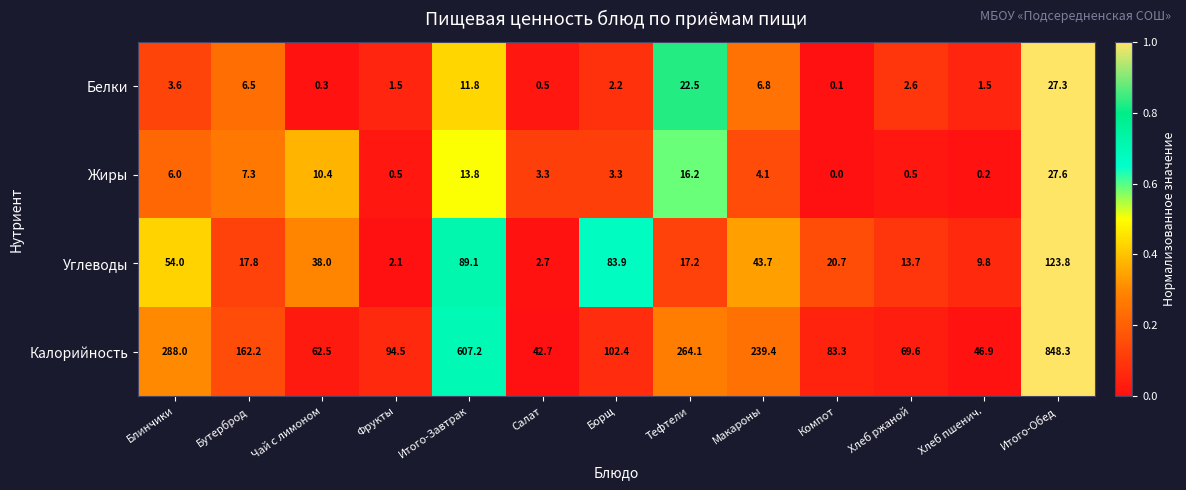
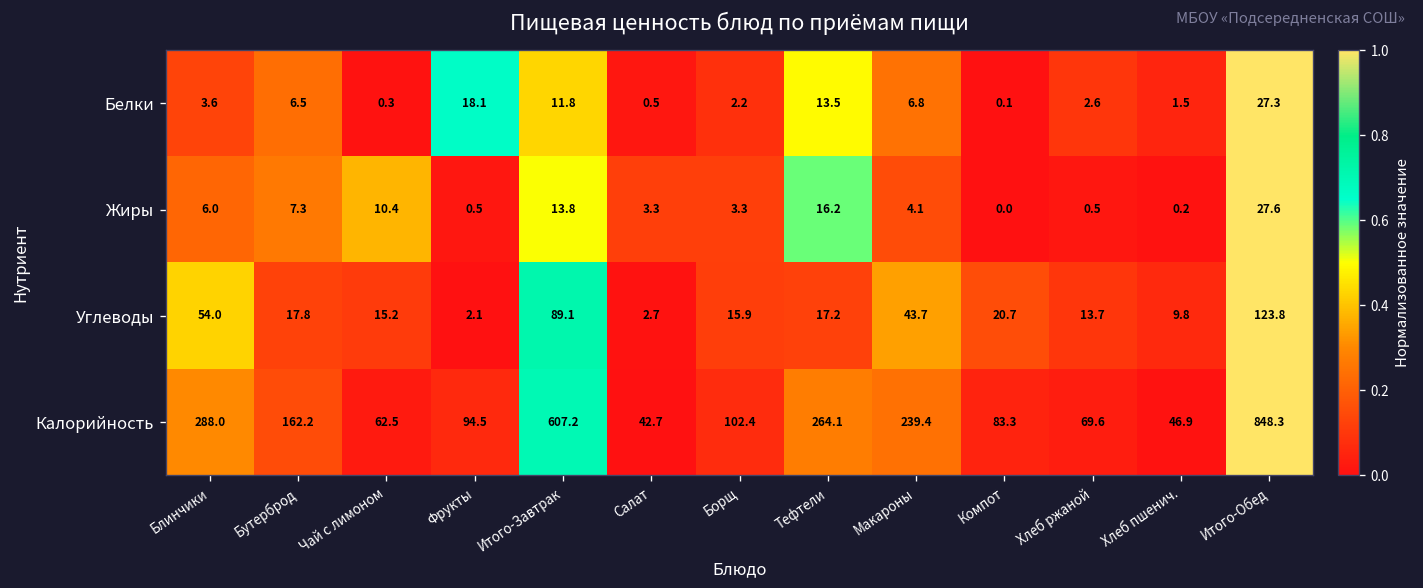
Белки, Фрукты: 1.5 -> 18.1
Белки, Тефтели: 22.5 -> 13.5
Углеводы, Чай с лимоном: 38.0 -> 15.2
Углеводы, Борщ: 83.9 -> 15.9
